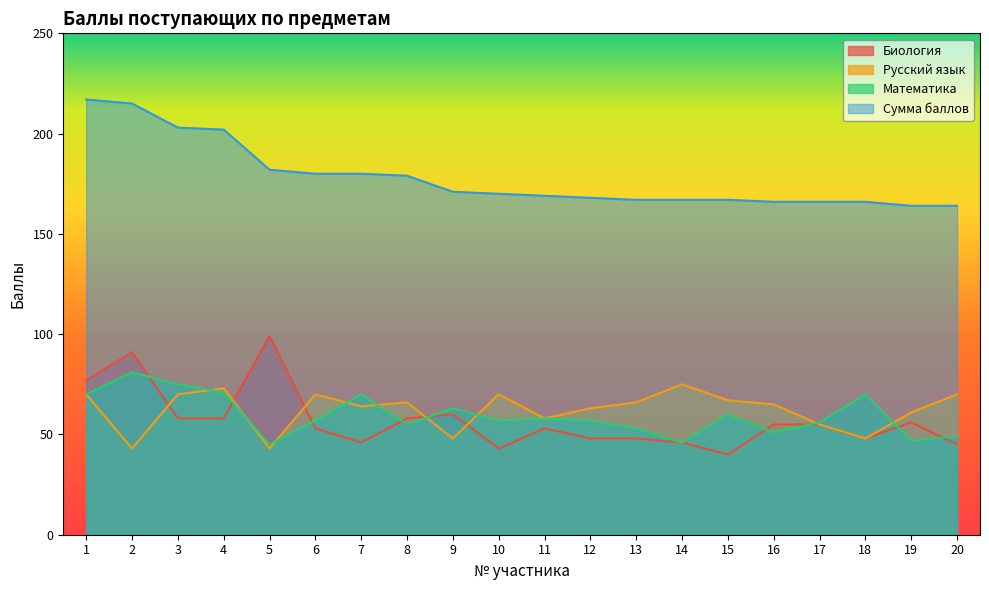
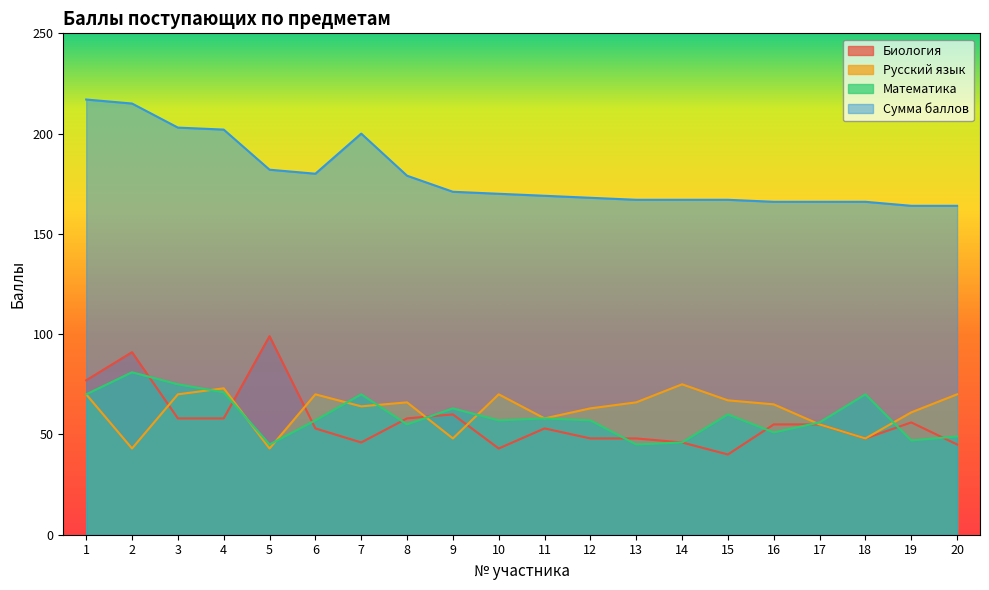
Сумма баллов, 7: 180 -> 200
Математика, 13: 53 -> 45
